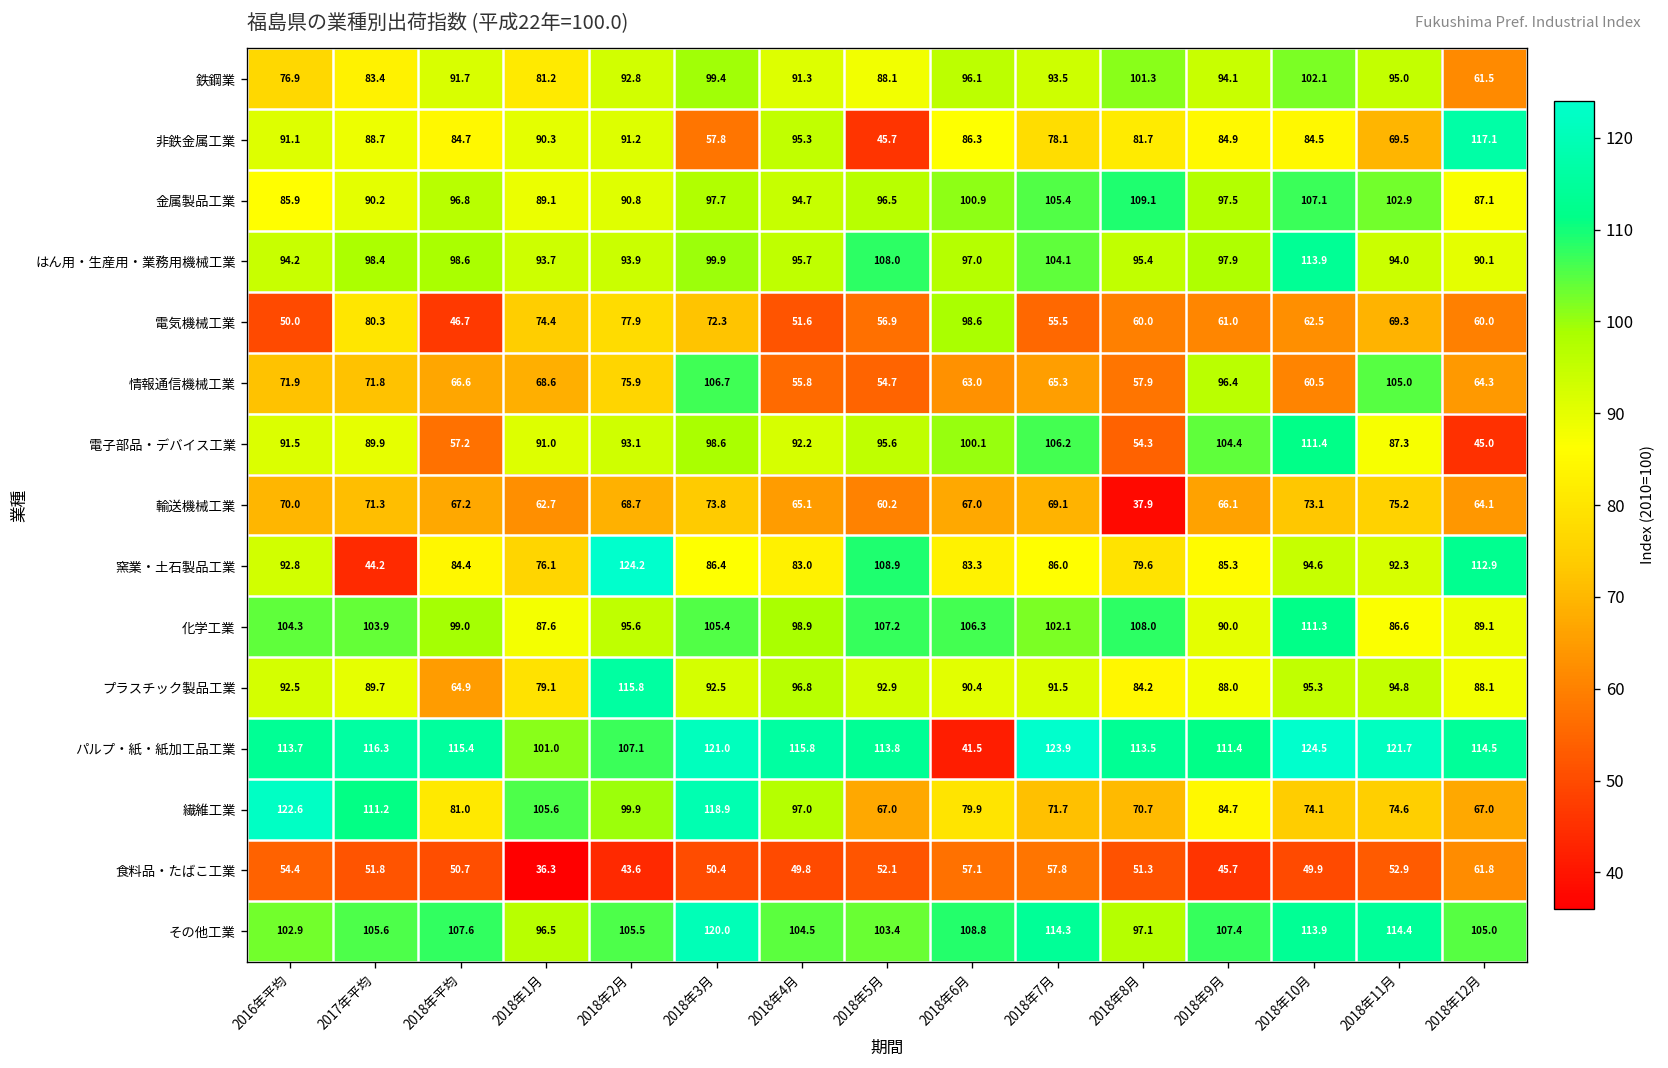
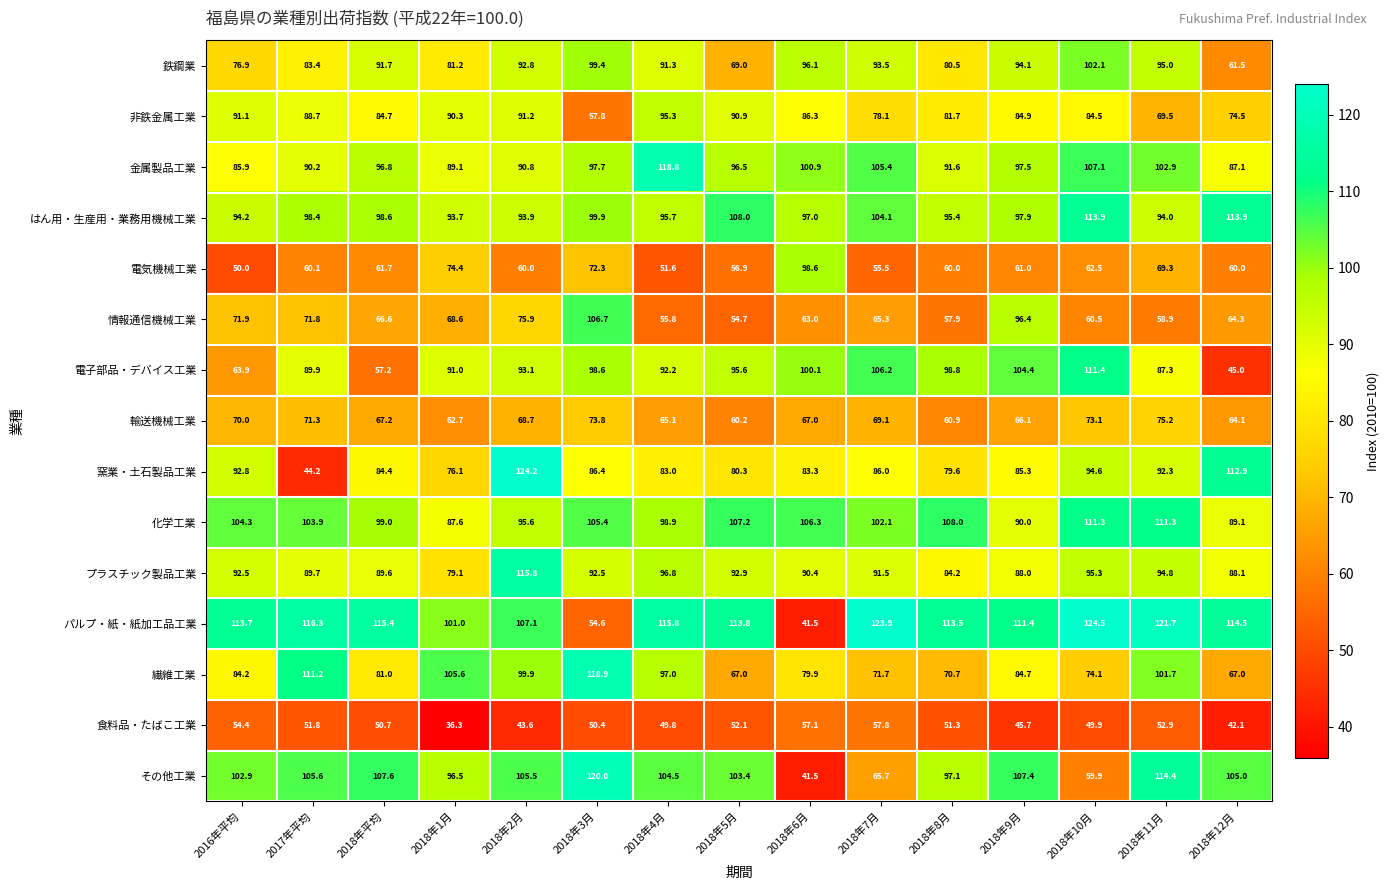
鉄鋼業, 2018年5月: 88.1 -> 69.0
鉄鋼業, 2018年8月: 101.3 -> 80.5
非鉄金属工業, 2018年5月: 45.7 -> 90.9
非鉄金属工業, 2018年12月: 117.1 -> 74.5
金属製品工業, 2018年4月: 94.7 -> 118.8
金属製品工業, 2018年8月: 109.1 -> 91.6
はん用・生産用・業務用機械工業, 2018年12月: 90.1 -> 113.9
電気機械工業, 2017年平均: 80.3 -> 60.1
電気機械工業, 2018年平均: 46.7 -> 61.7
電気機械工業, 2018年2月: 77.9 -> 60.0
情報通信機械工業, 2018年11月: 105.0 -> 58.9
電子部品・デバイス工業, 2016年平均: 91.5 -> 63.9
電子部品・デバイス工業, 2018年8月: 54.3 -> 98.8
輸送機械工業, 2018年8月: 37.9 -> 60.9
窯業・土石製品工業, 2018年5月: 108.9 -> 80.3
化学工業, 2018年11月: 86.6 -> 111.3
プラスチック製品工業, 2018年平均: 64.9 -> 89.6
パルプ・紙・紙加工品工業, 2018年3月: 121.0 -> 54.6
繊維工業, 2016年平均: 122.6 -> 84.2
繊維工業, 2018年11月: 74.6 -> 101.7
食料品・たばこ工業, 2018年12月: 61.8 -> 42.1
その他工業, 2018年6月: 108.8 -> 41.5
その他工業, 2018年7月: 114.3 -> 65.7
その他工業, 2018年10月: 113.9 -> 59.9
